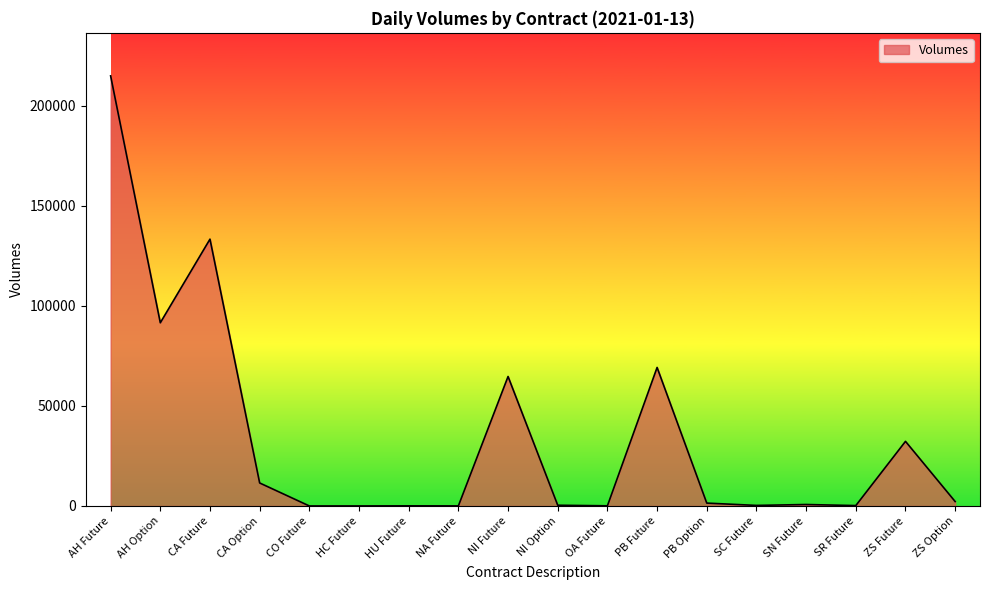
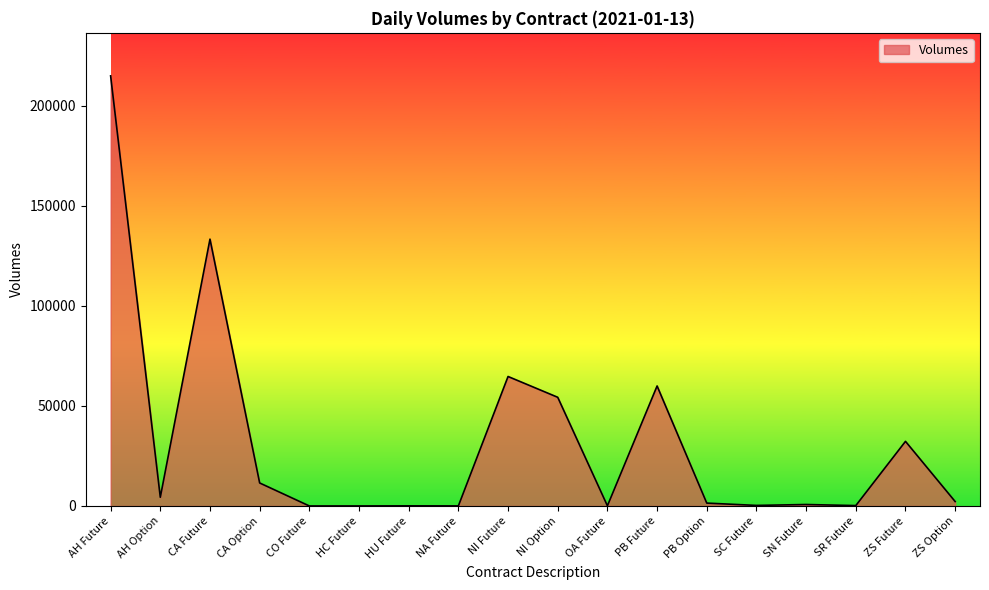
AH Option: 92000 -> 4000
NI Option: 0 -> 54000
PB Future: 69000 -> 60000
